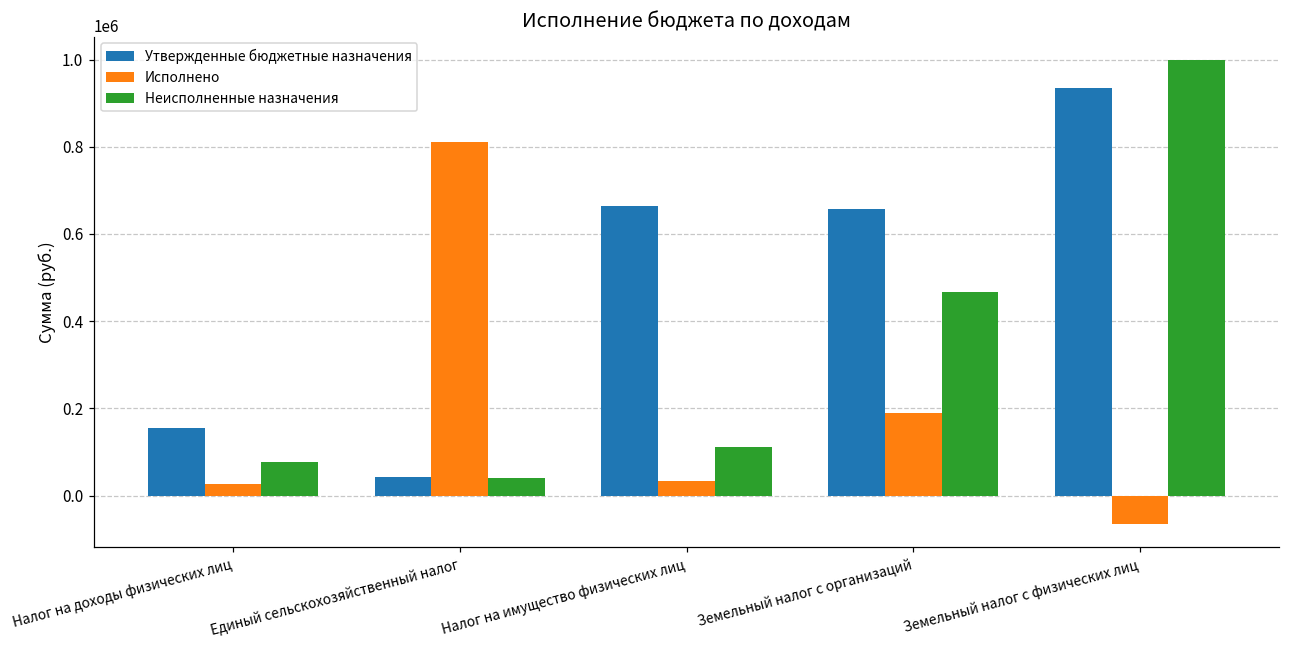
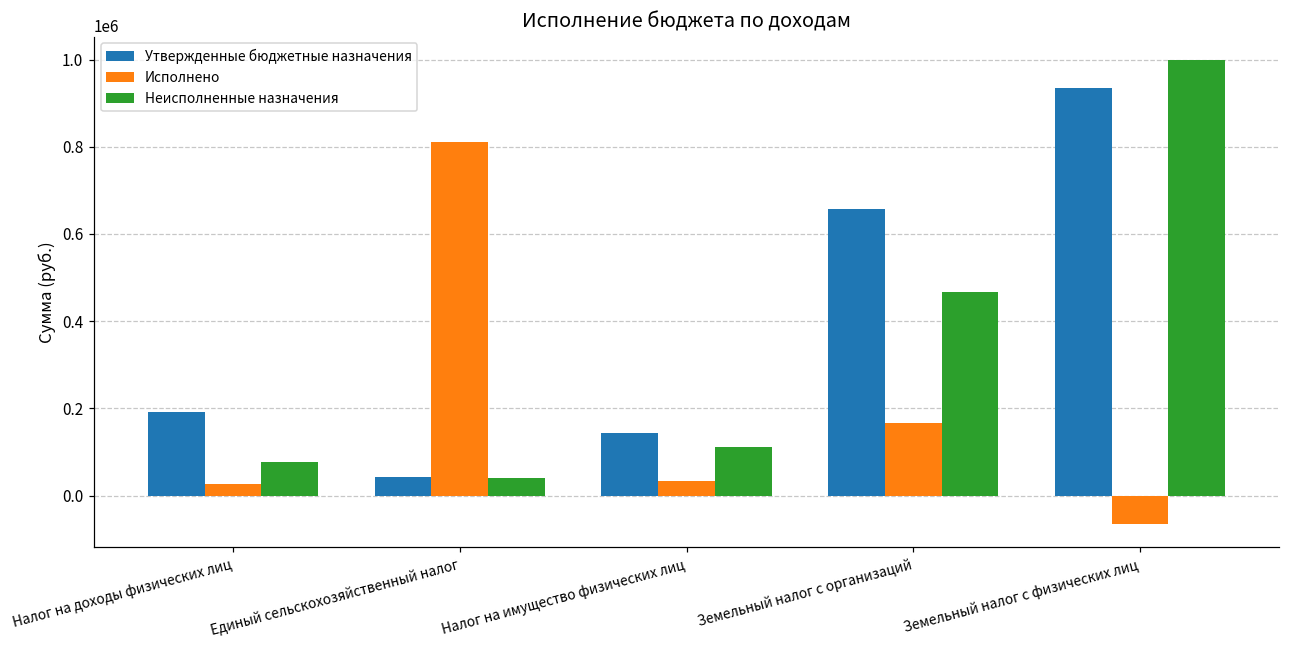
Утвержденные бюджетные назначения, Налог на доходы физических лиц: 150000 -> 190000
Утвержденные бюджетные назначения, Налог на имущество физических лиц: 670000 -> 140000
Исполнено, Земельный налог с организаций: 190000 -> 170000
